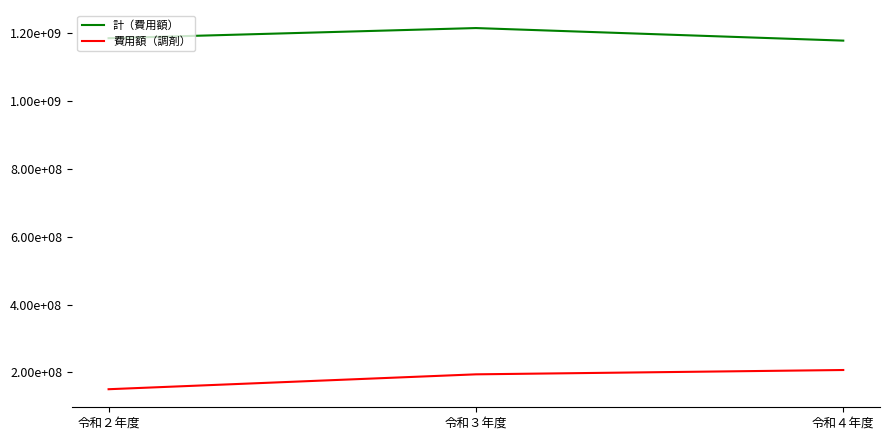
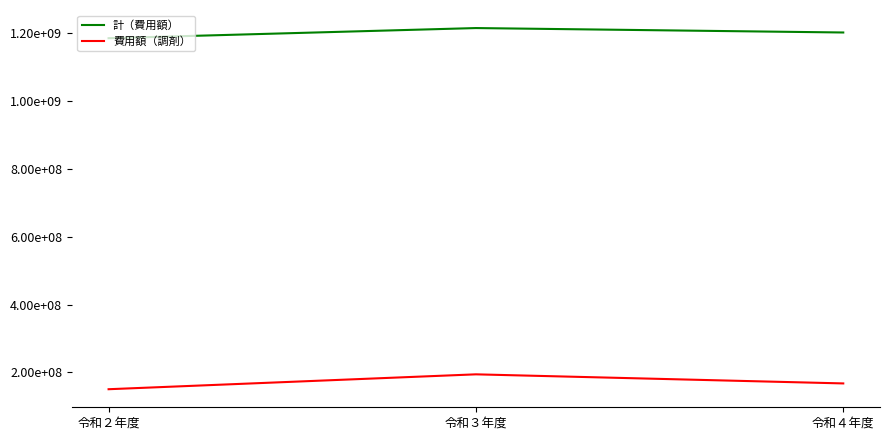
計（費用額）, 令和４年度: 1180000000 -> 1200000000
費用額（調剤）, 令和４年度: 210000000 -> 170000000
